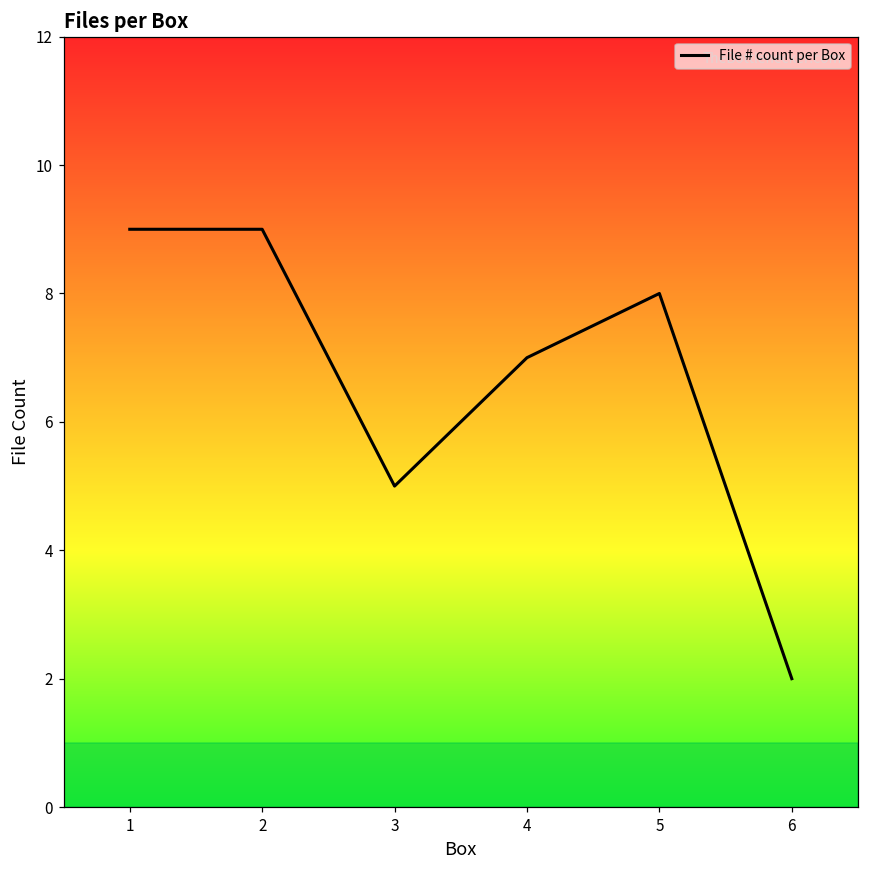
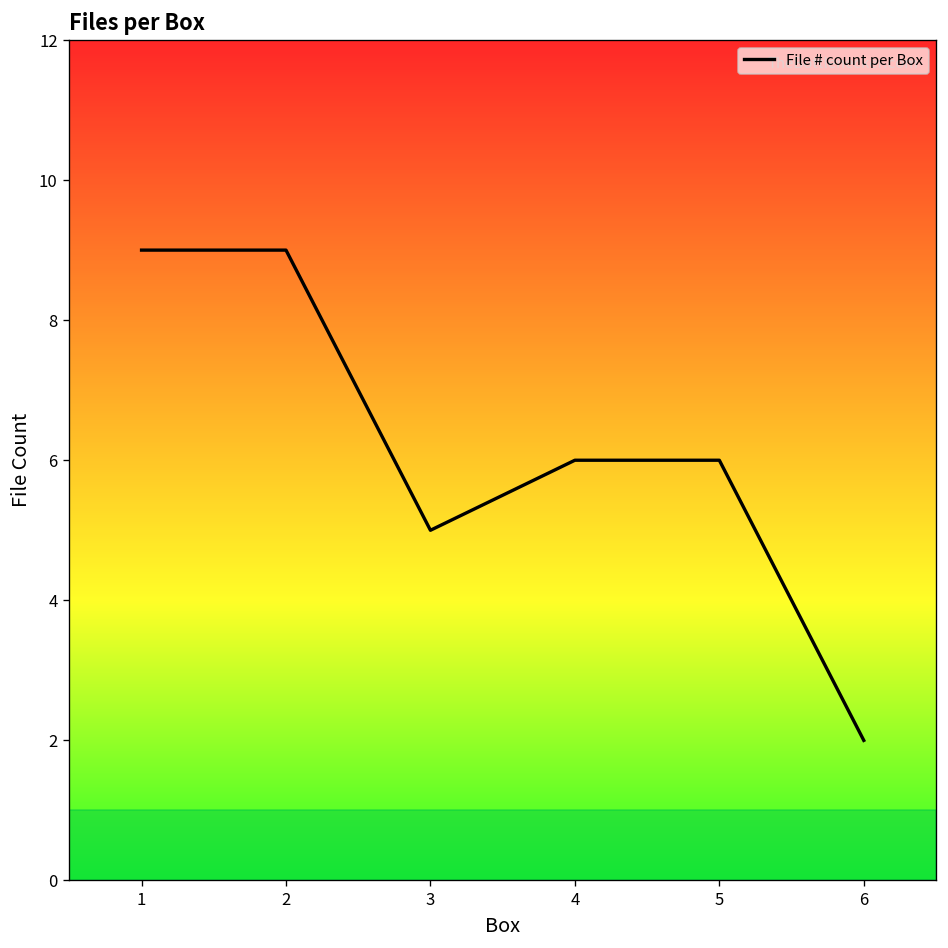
4: 7 -> 6
5: 8 -> 6
